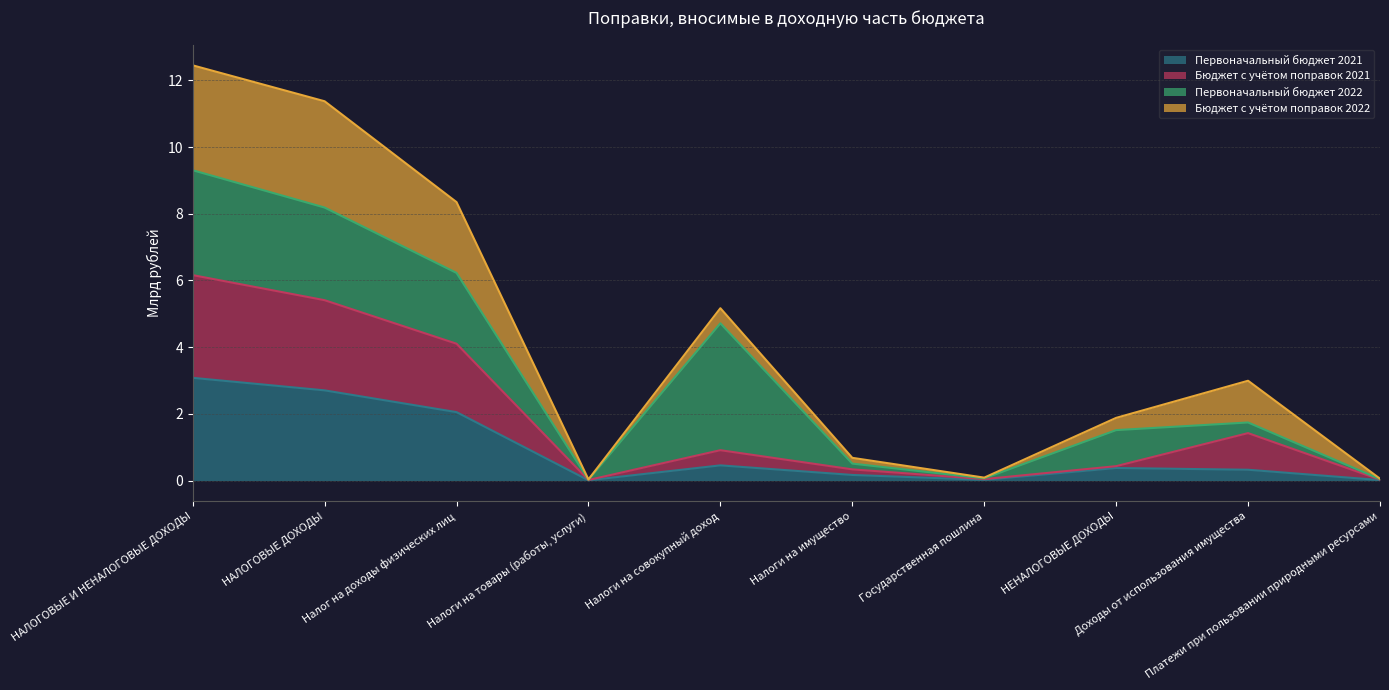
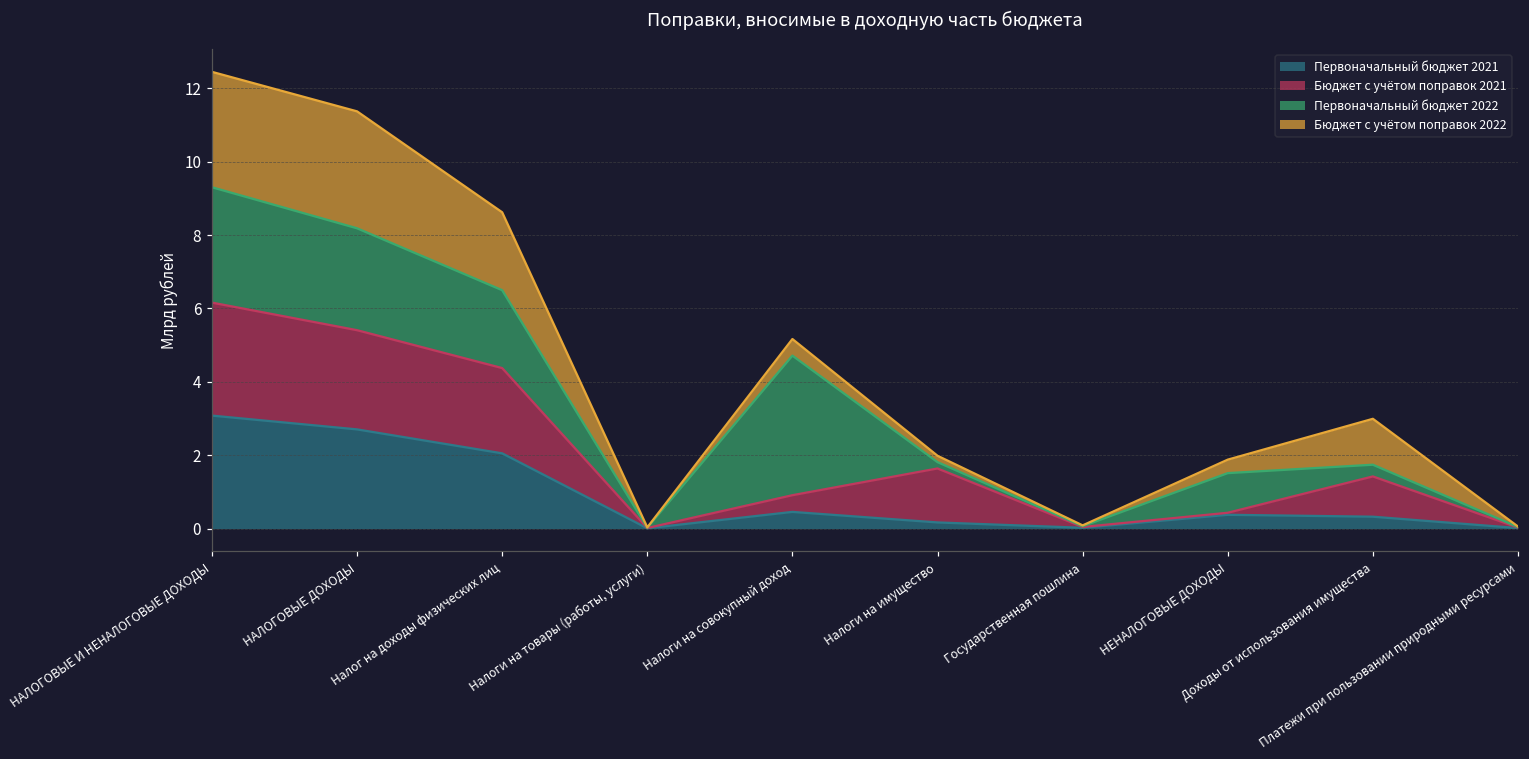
Бюджет с учётом поправок 2021, Налог на доходы физических лиц: 2.1 -> 2.3
Бюджет с учётом поправок 2021, Налоги на имущество: 0.2 -> 1.5
